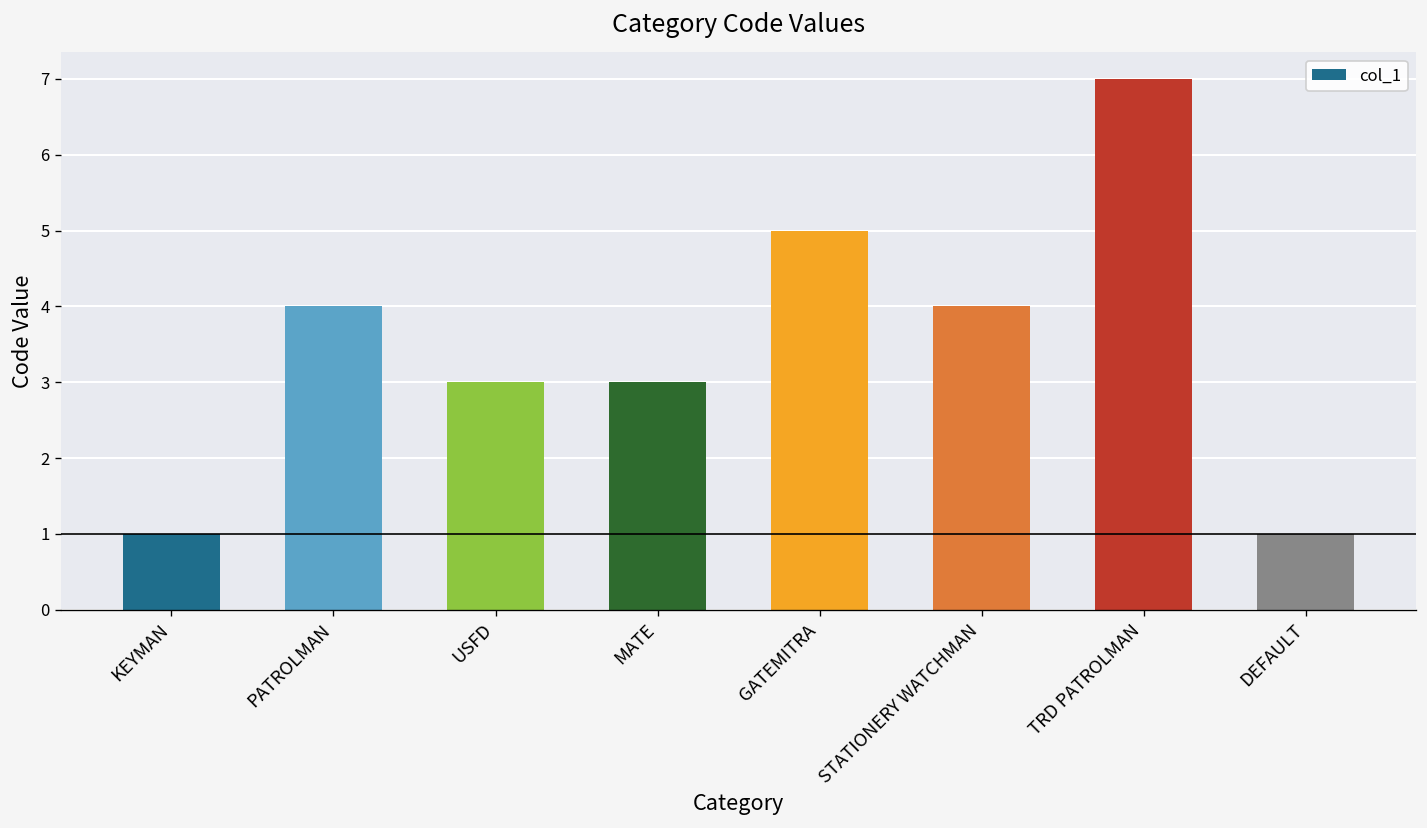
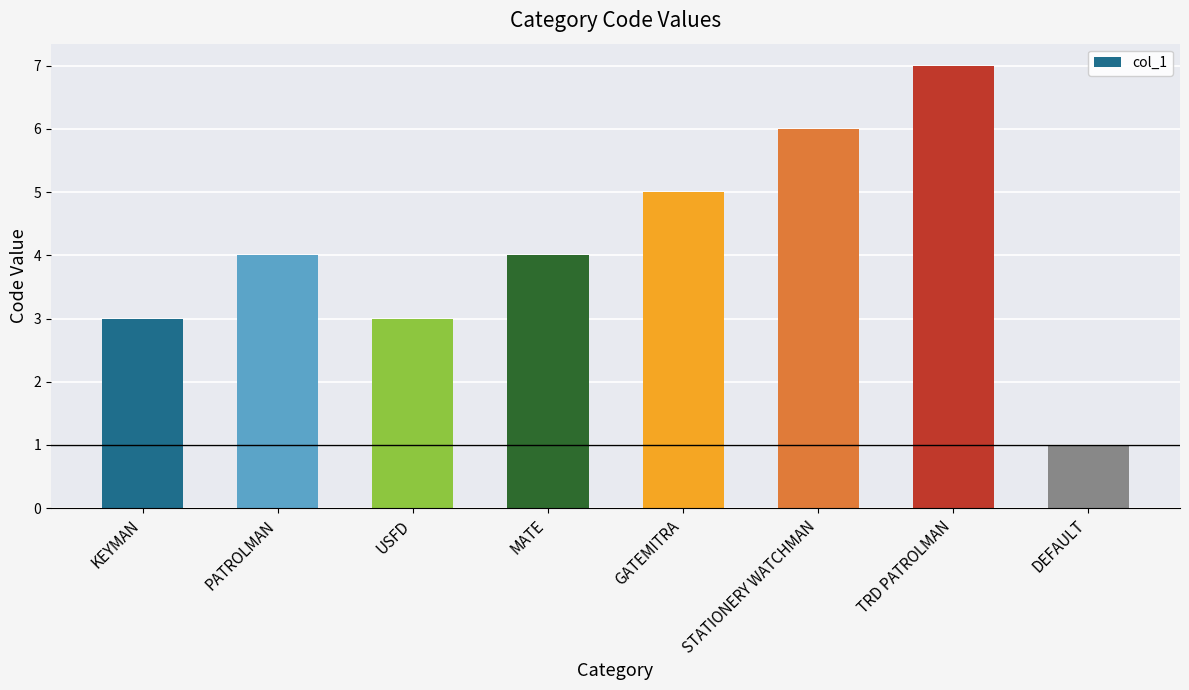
KEYMAN: 1 -> 3
MATE: 3 -> 4
STATIONERY WATCHMAN: 4 -> 6
